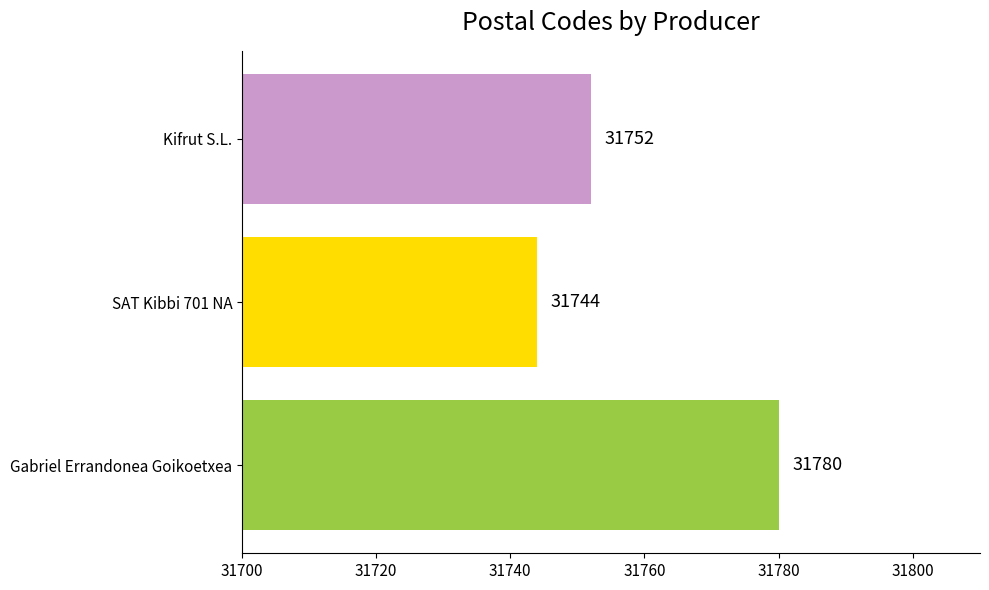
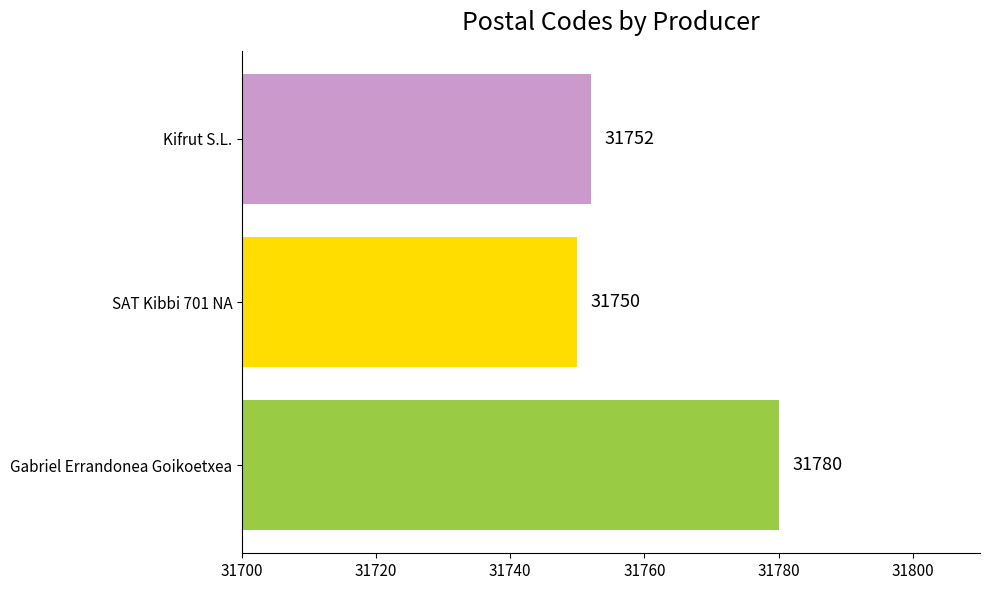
SAT Kibbi 701 NA: 31744 -> 31750
